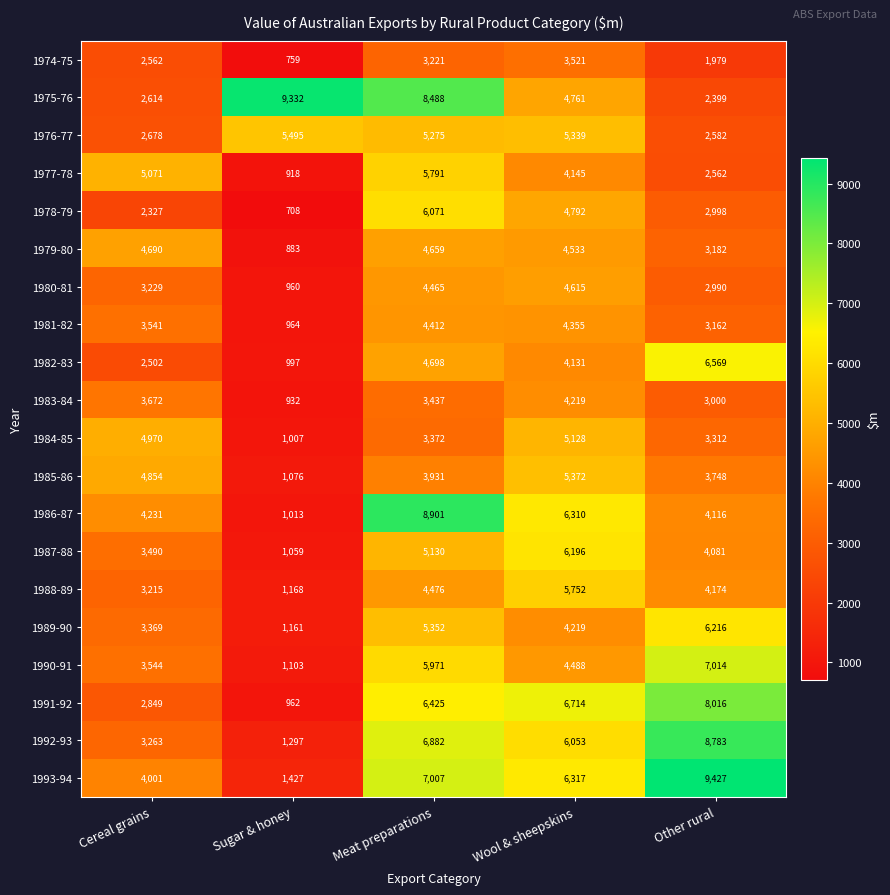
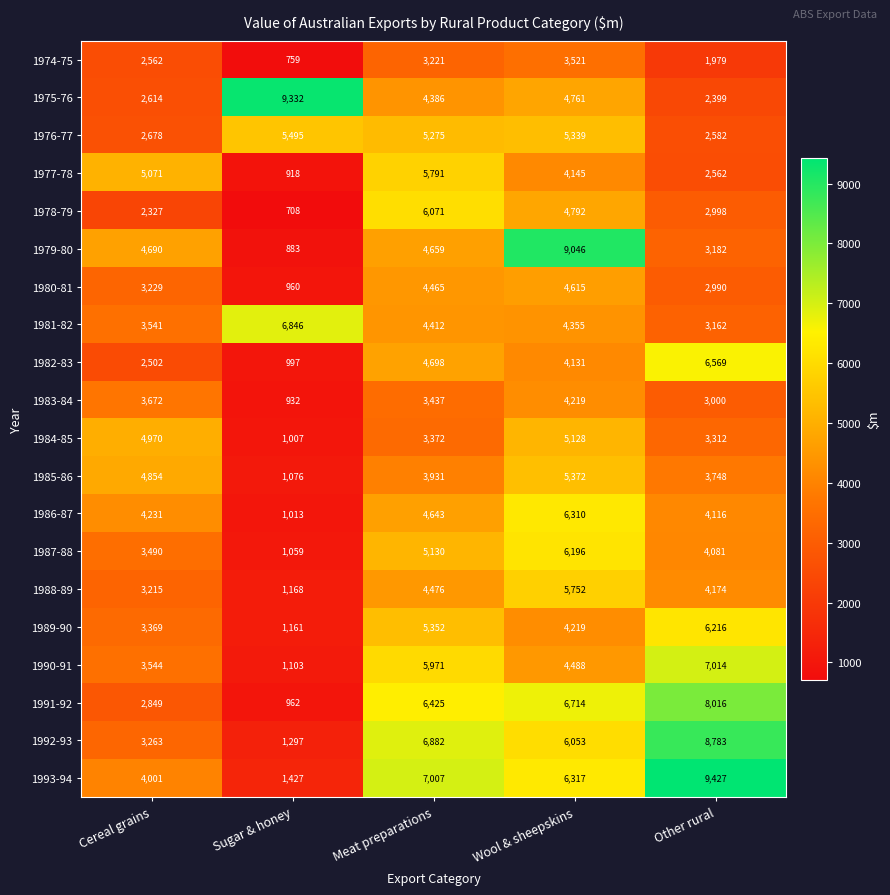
1975-76, Meat preparations: 8,488 -> 4,386
1979-80, Wool & sheepskins: 4,533 -> 9,046
1981-82, Sugar & honey: 964 -> 6,846
1986-87, Meat preparations: 8,901 -> 4,643
